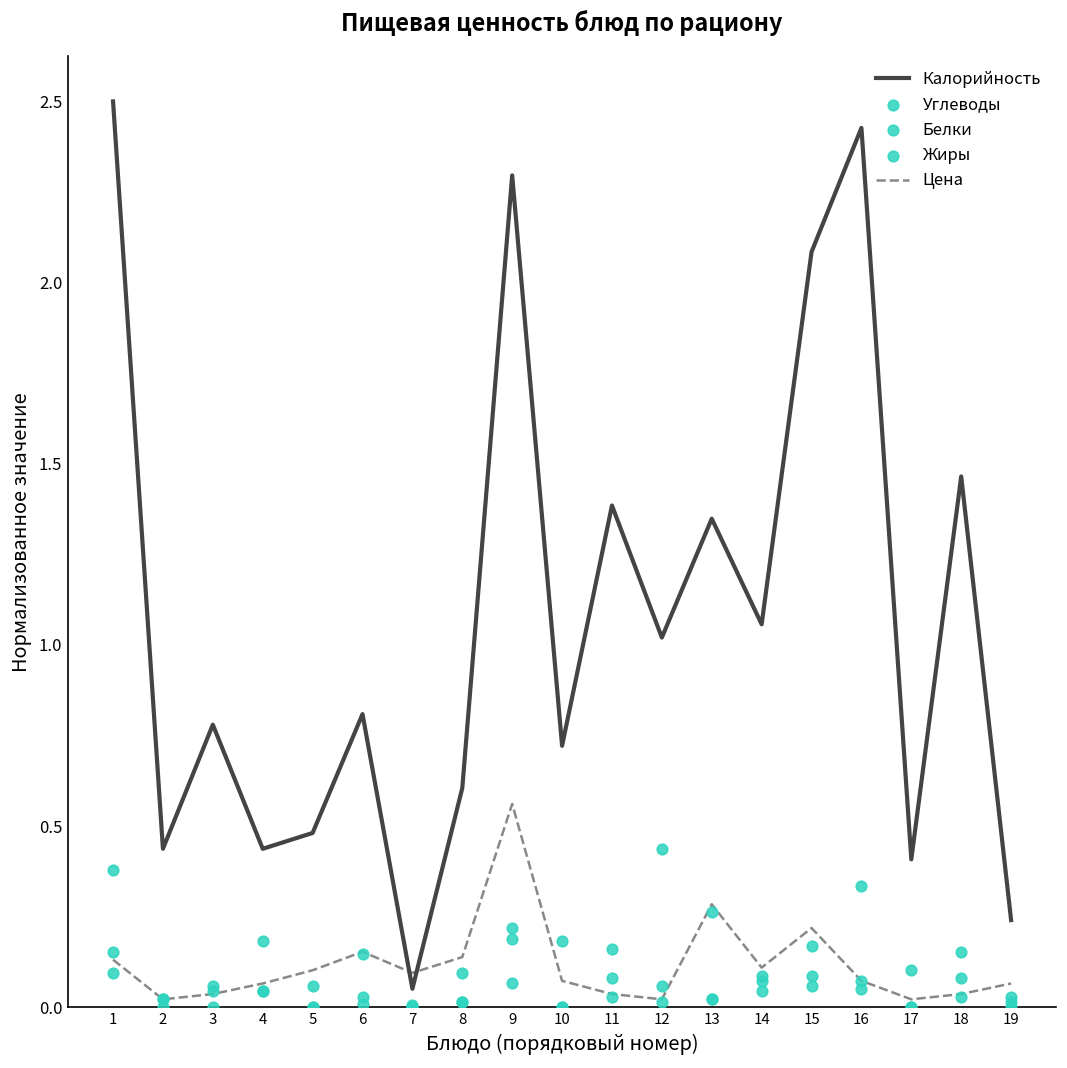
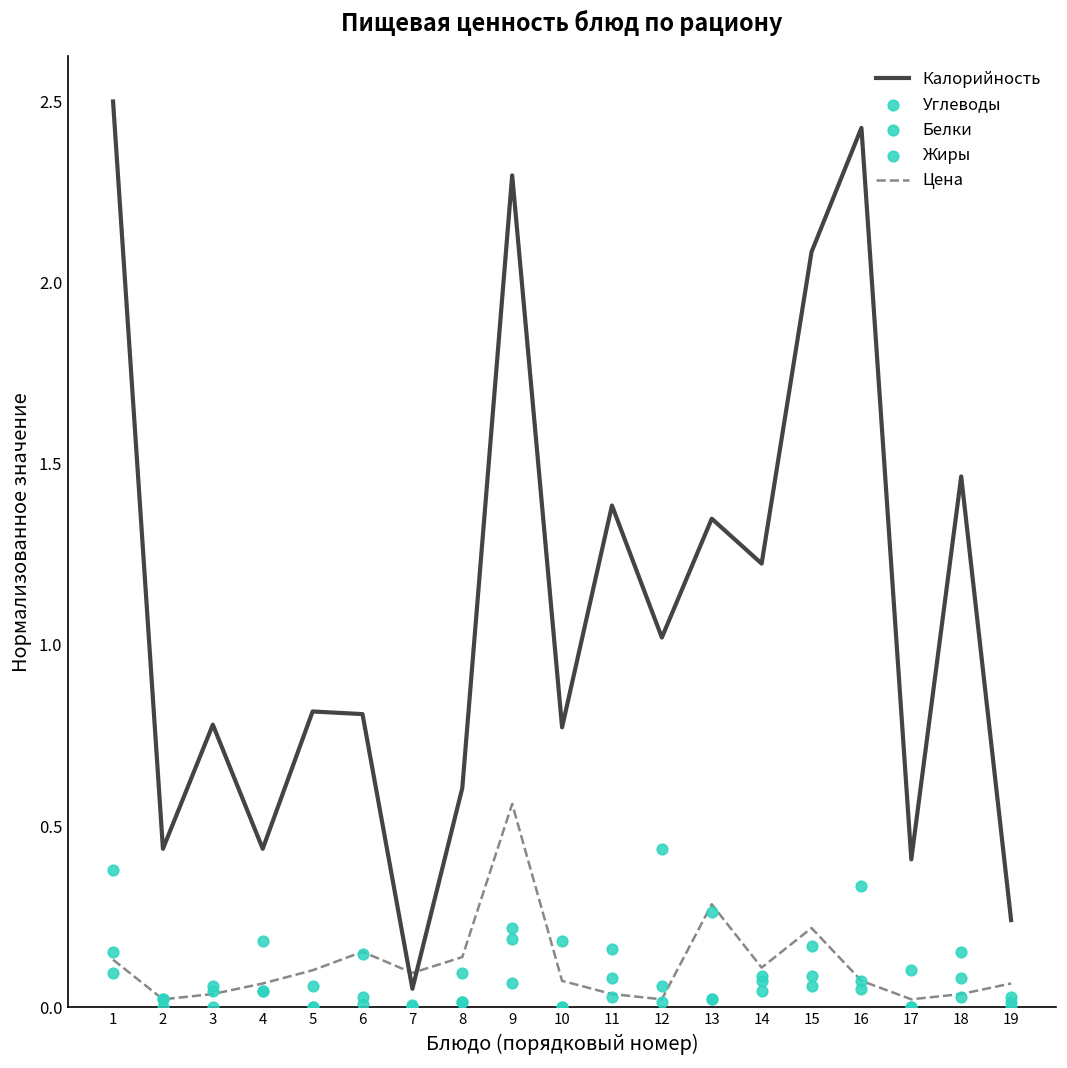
Калорийность, 5: 0.48 -> 0.82
Калорийность, 10: 0.72 -> 0.77
Калорийность, 14: 1.06 -> 1.22
